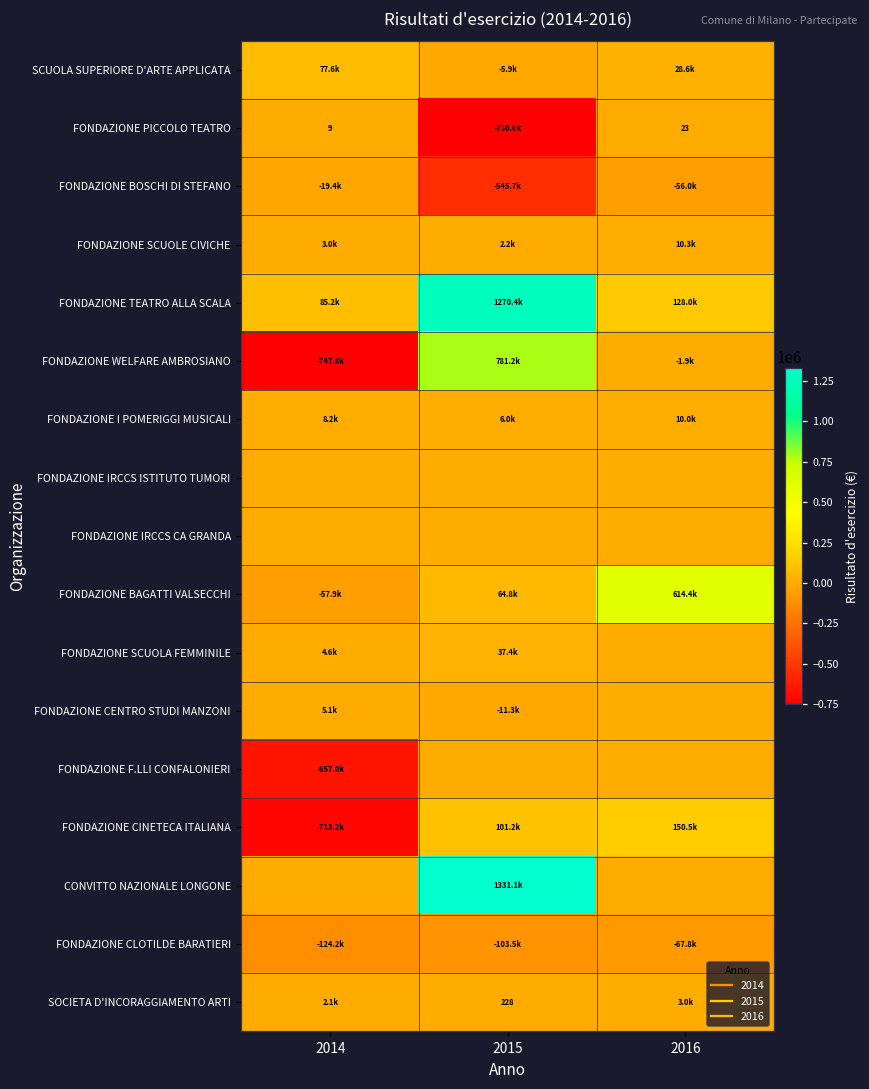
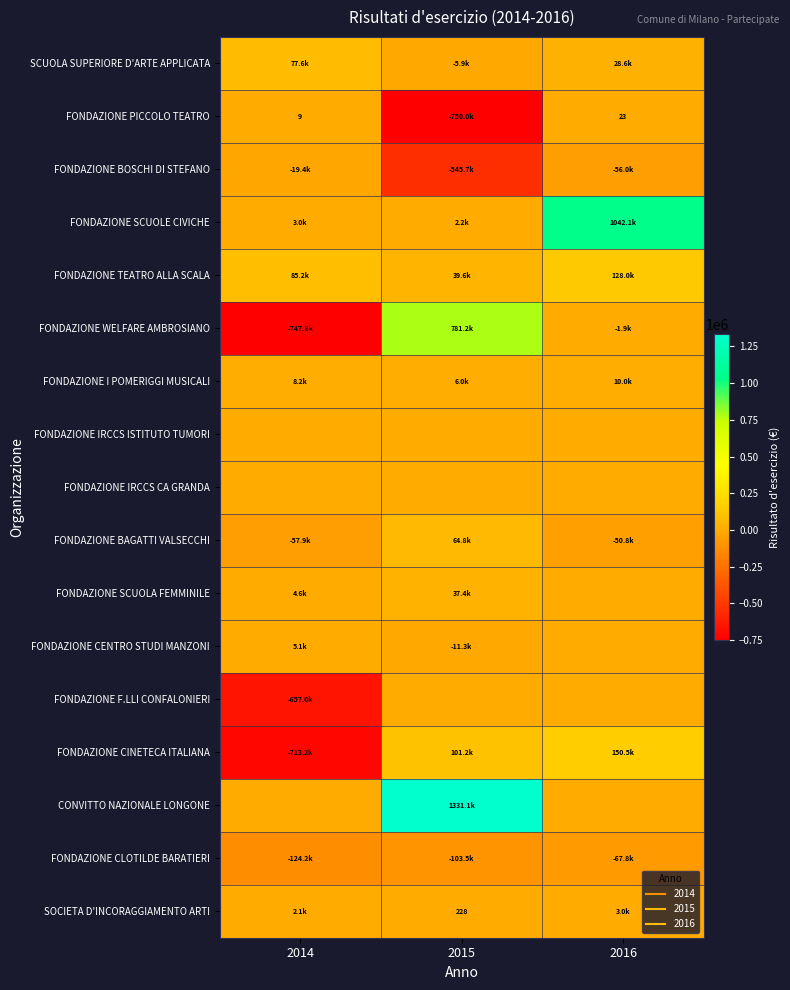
FONDAZIONE SCUOLE CIVICHE, 2016: 10.3k -> 1042.1k
FONDAZIONE TEATRO ALLA SCALA, 2015: 1270.4k -> 39.6k
FONDAZIONE BAGATTI VALSECCHI, 2016: 614.4k -> -50.8k
